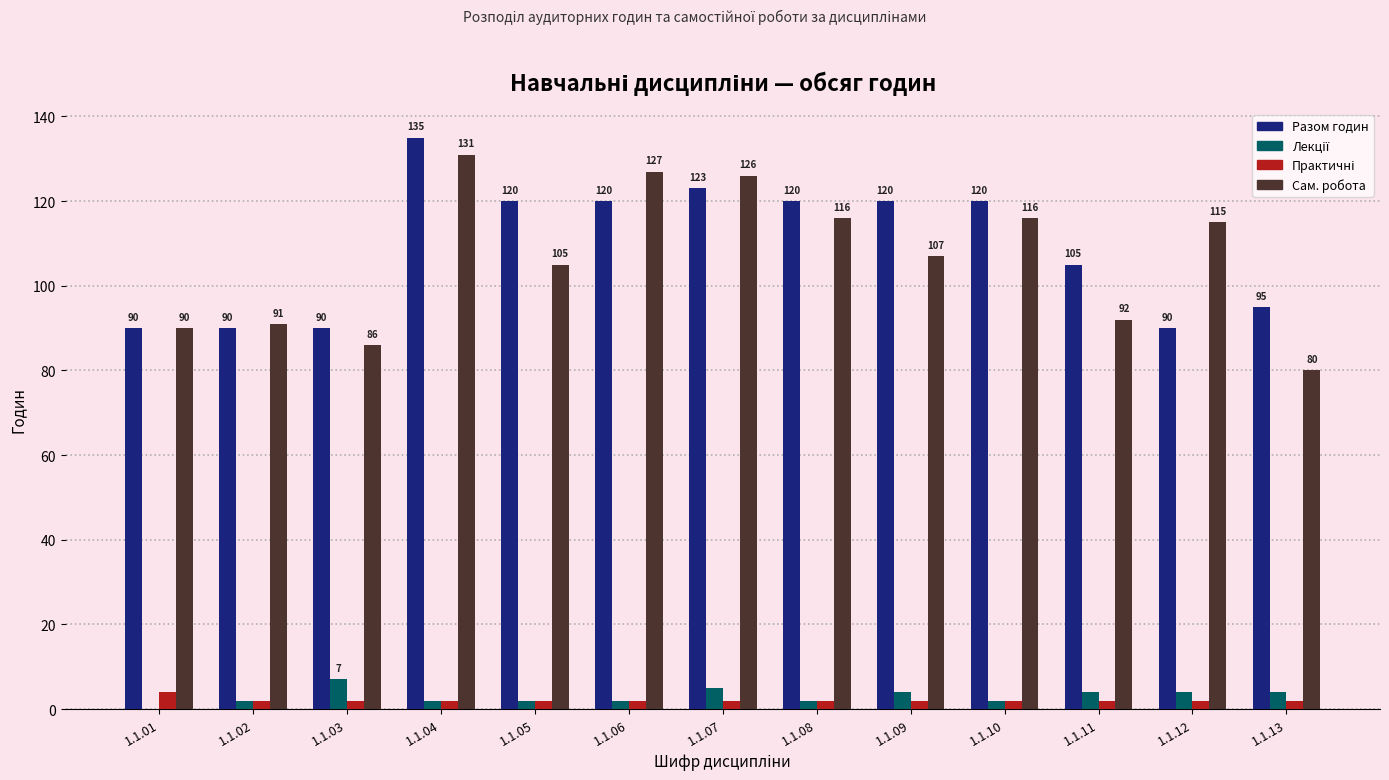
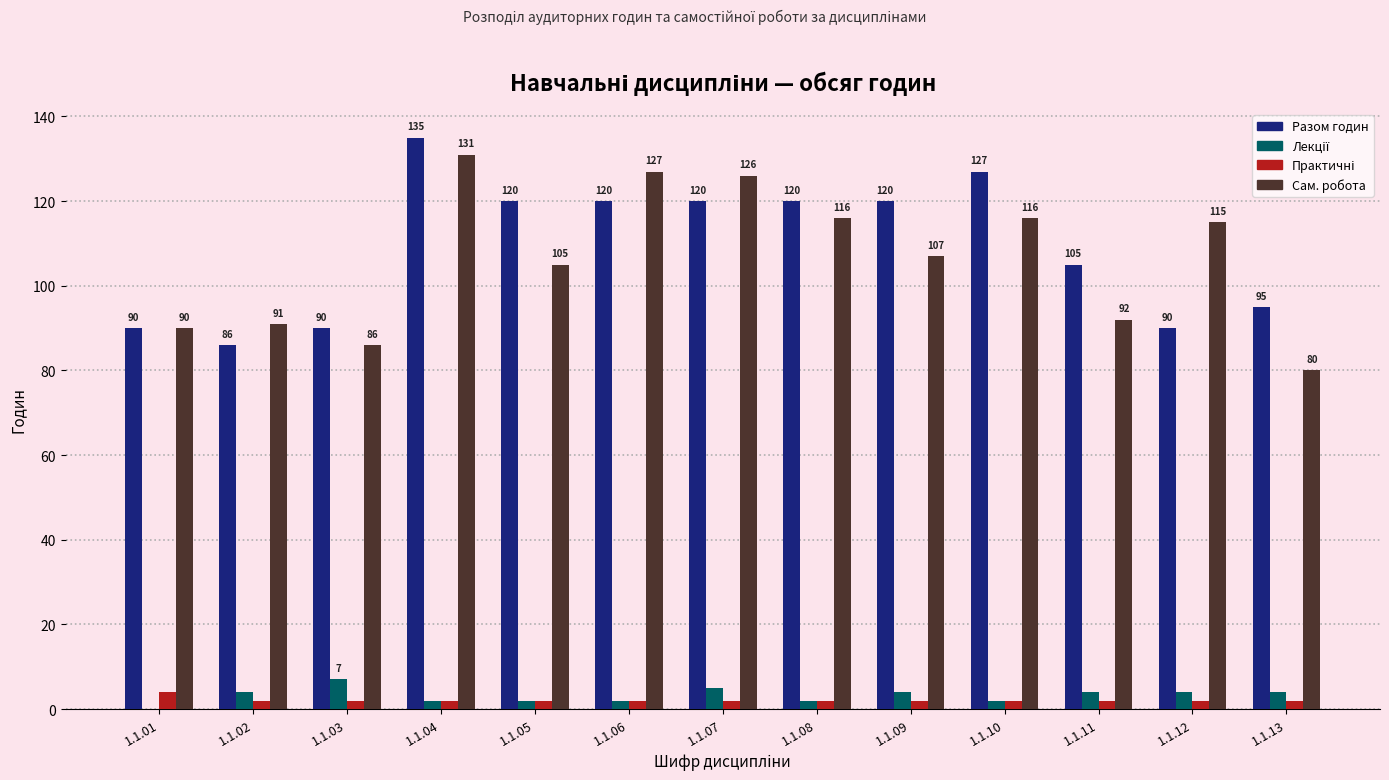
Разом годин, 1.1.02: 90 -> 86
Лекції, 1.1.02: 2 -> 4
Разом годин, 1.1.07: 123 -> 120
Разом годин, 1.1.10: 120 -> 127
